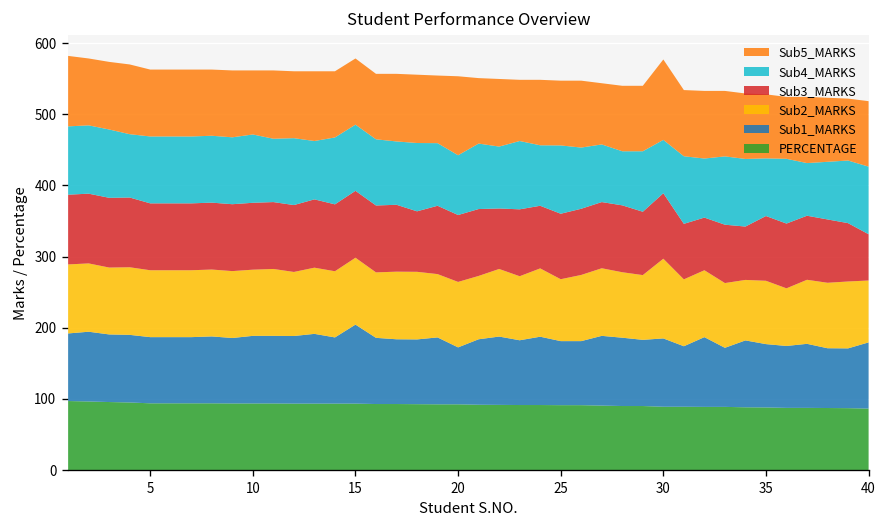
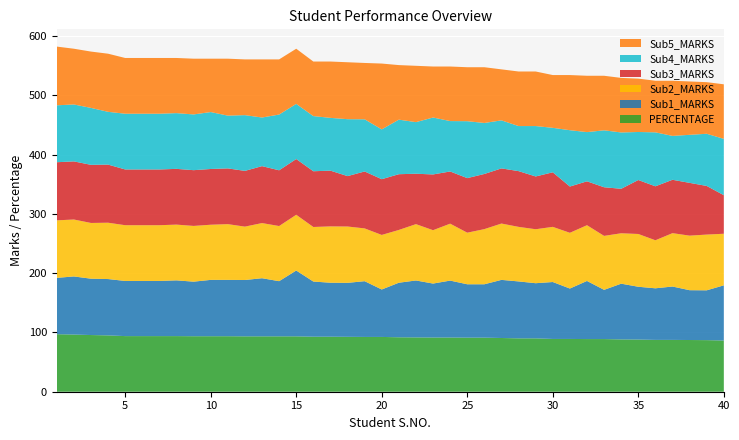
Sub2_MARKS, 30: 110 -> 90
Sub5_MARKS, 30: 110 -> 90
